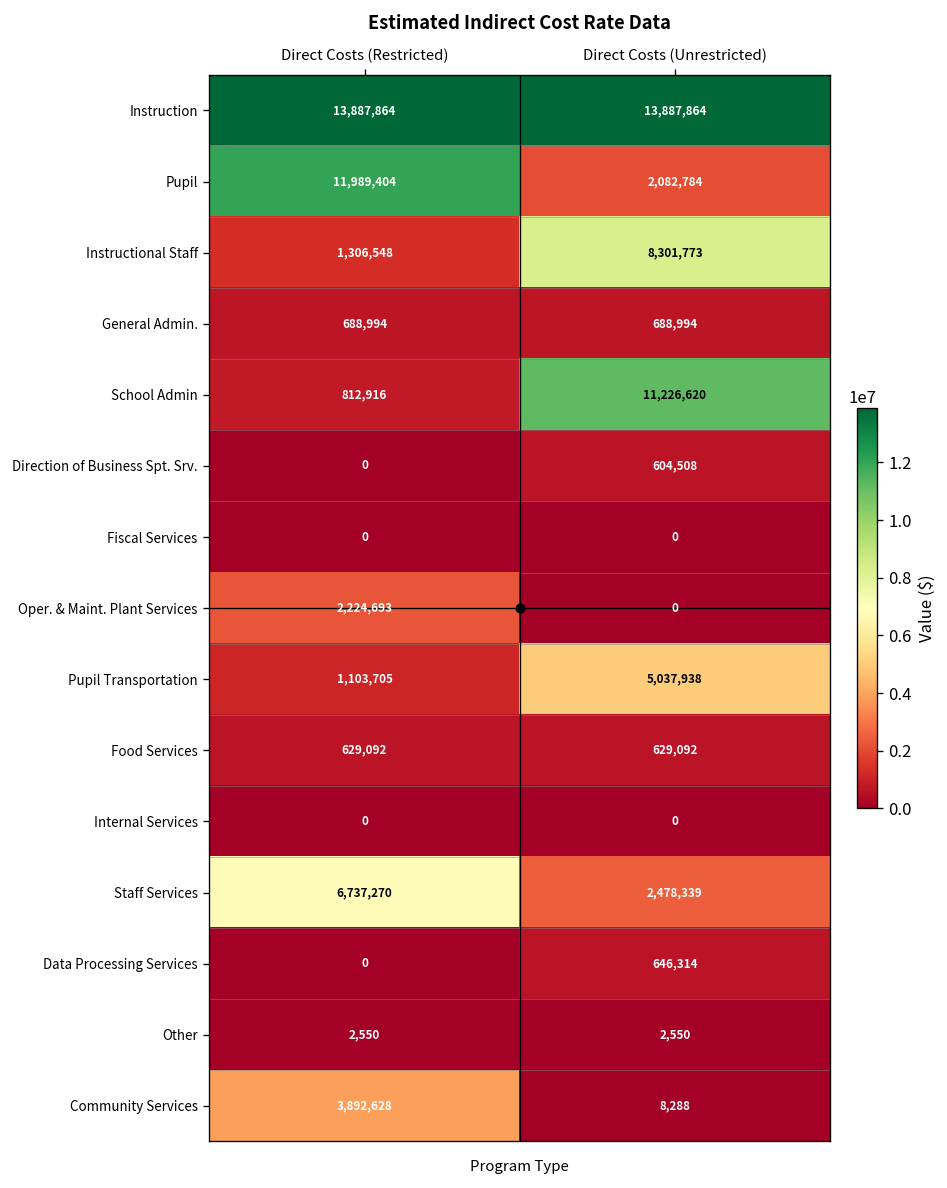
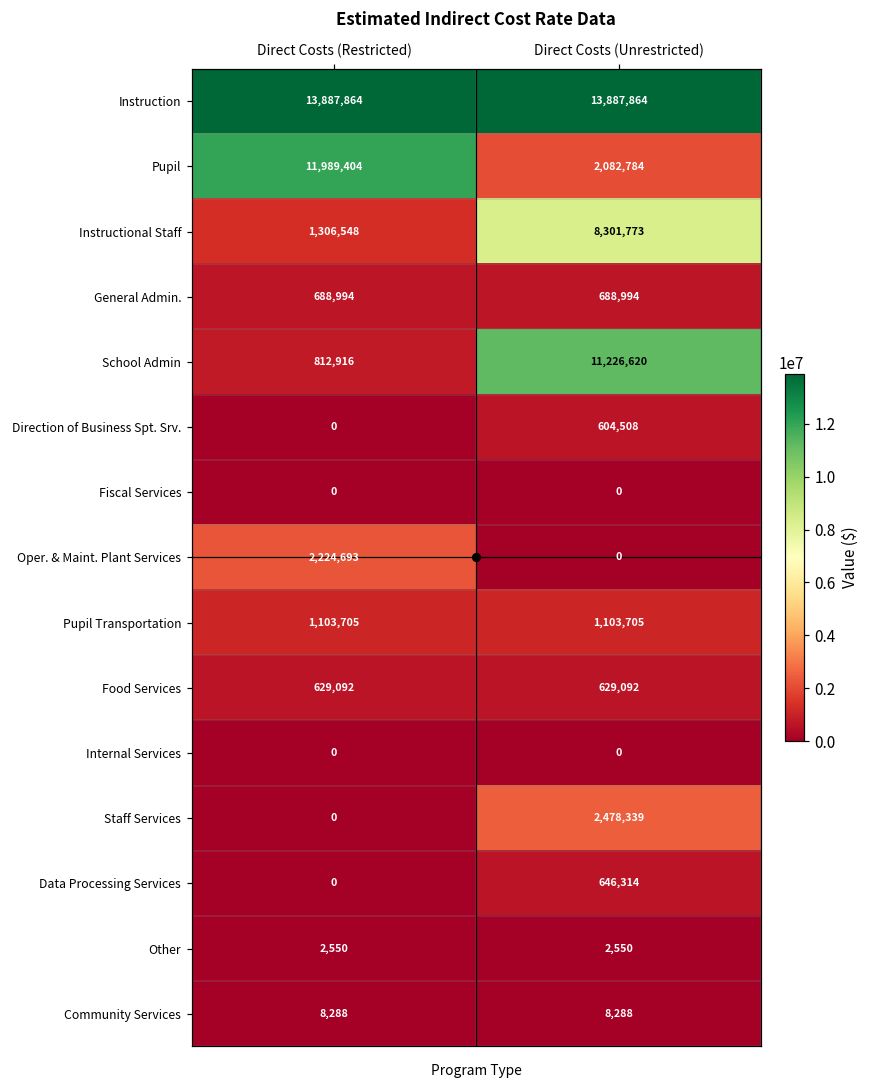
Pupil Transportation, Direct Costs (Unrestricted): 5,037,938 -> 1,103,705
Staff Services, Direct Costs (Restricted): 6,737,270 -> 0
Community Services, Direct Costs (Restricted): 3,892,628 -> 8,288
